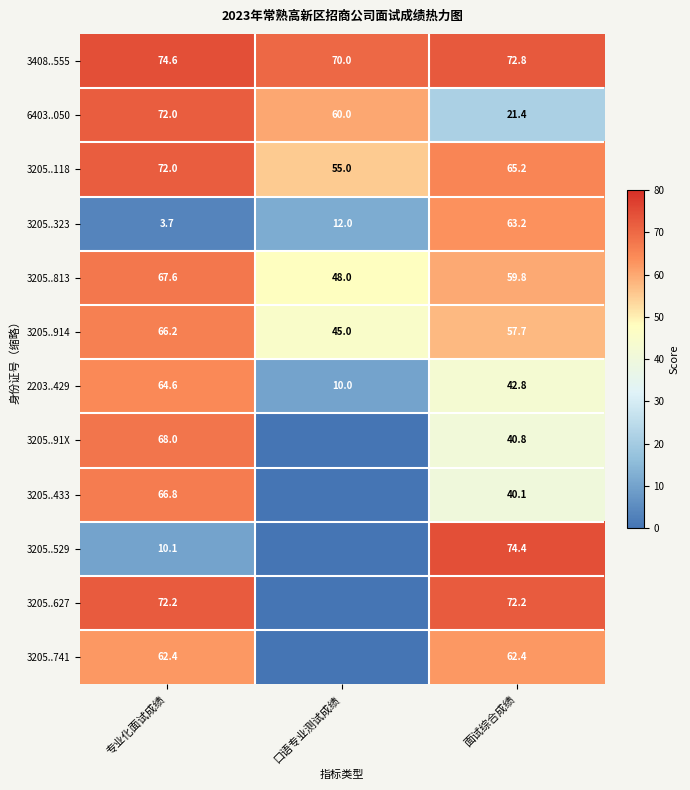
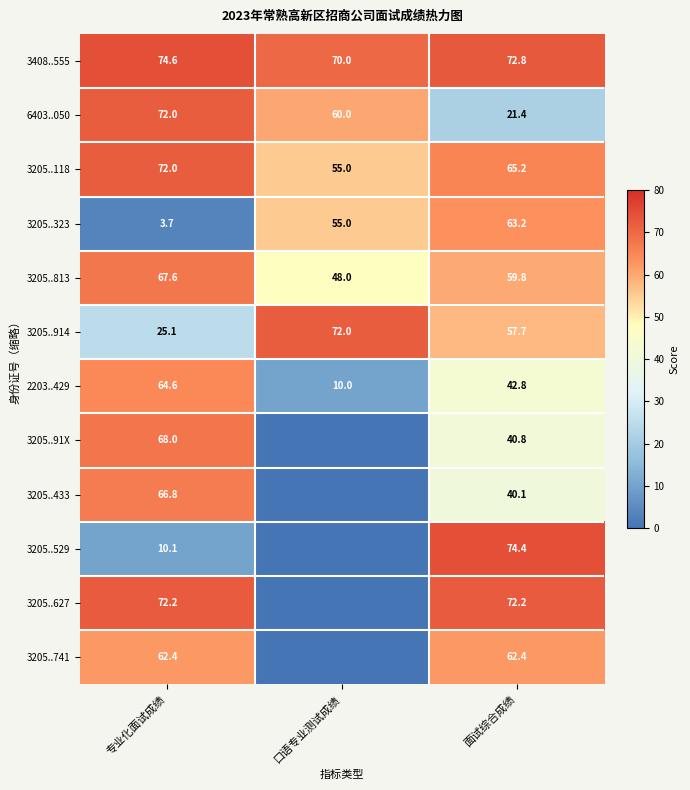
3205..323, 口语专业测试成绩: 12.0 -> 55.0
3205..914, 专业化面试成绩: 66.2 -> 25.1
3205..914, 口语专业测试成绩: 45.0 -> 72.0
